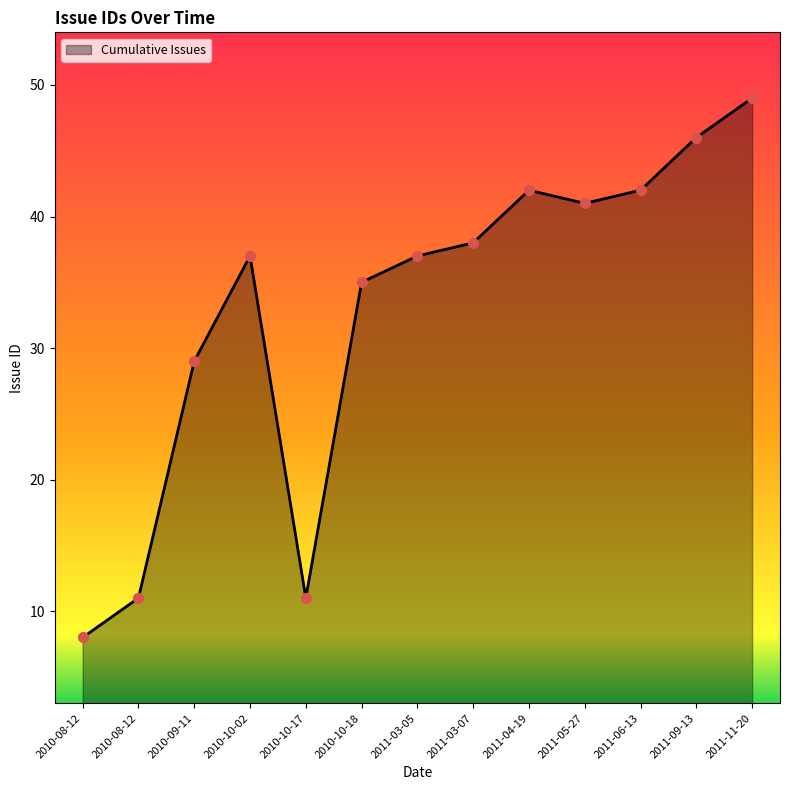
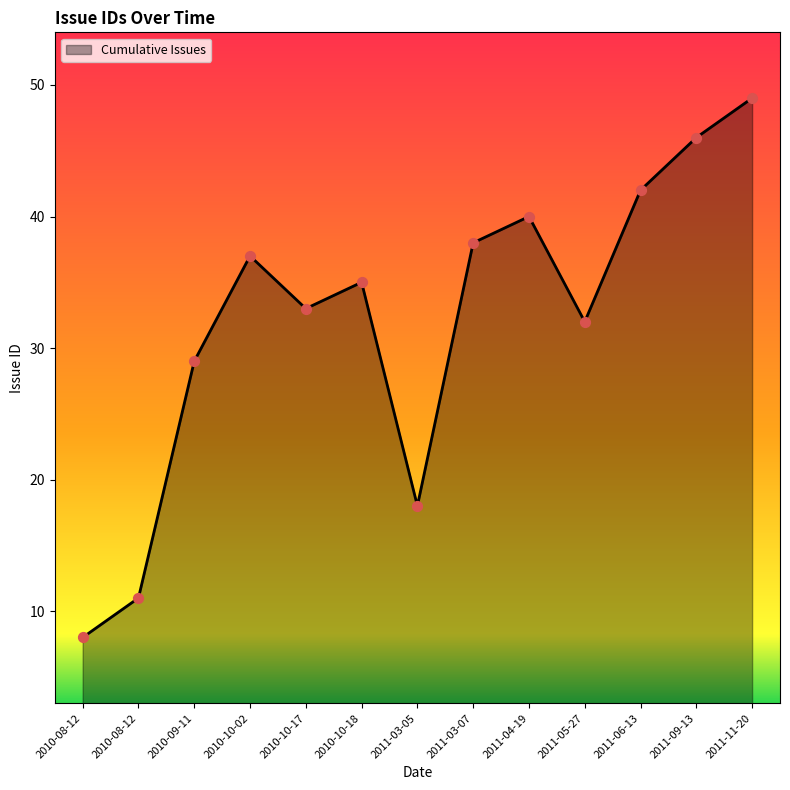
2010-10-17: 11 -> 33
2011-03-05: 37 -> 18
2011-04-19: 42 -> 40
2011-05-27: 41 -> 32
